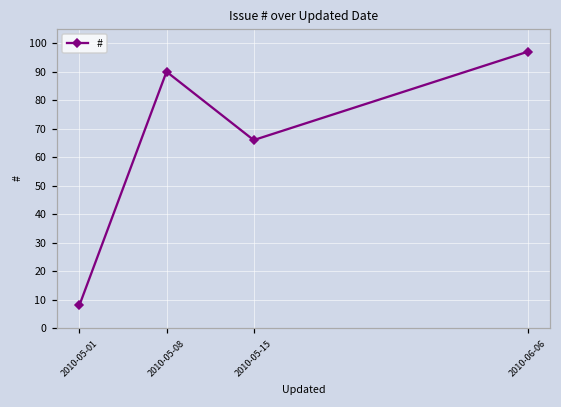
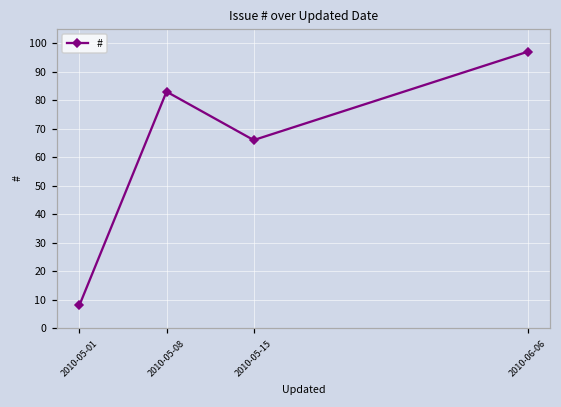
2010-05-08: 90 -> 83
